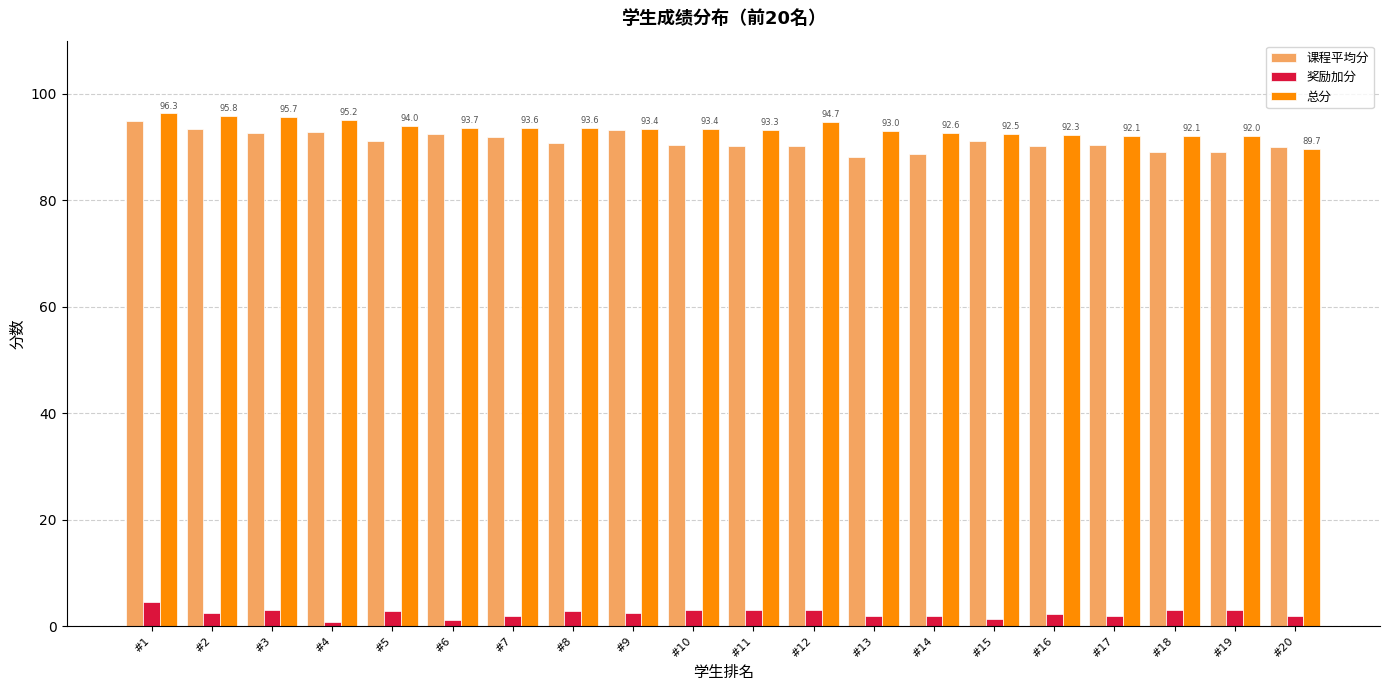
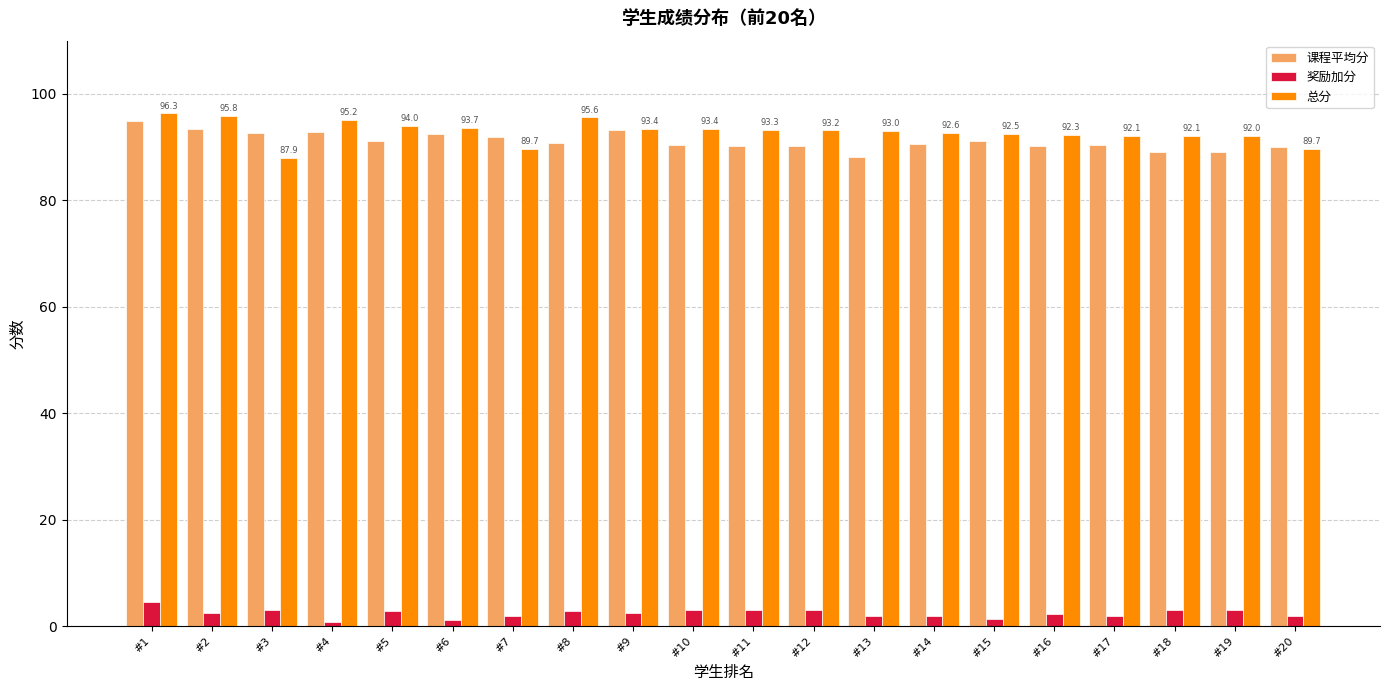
总分, #3: 95.7 -> 87.9
总分, #7: 93.6 -> 89.7
总分, #8: 93.6 -> 95.6
总分, #12: 94.7 -> 93.2
课程平均分, #14: 89 -> 91
